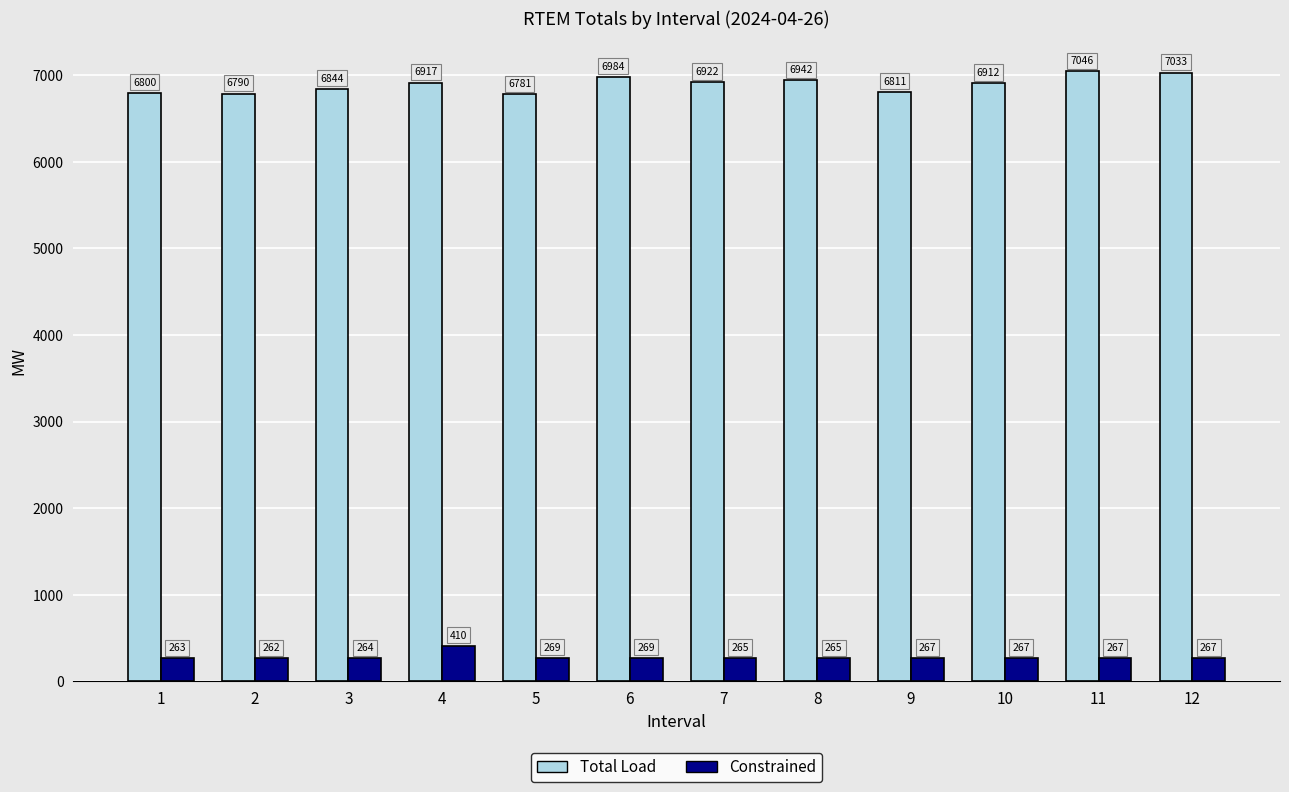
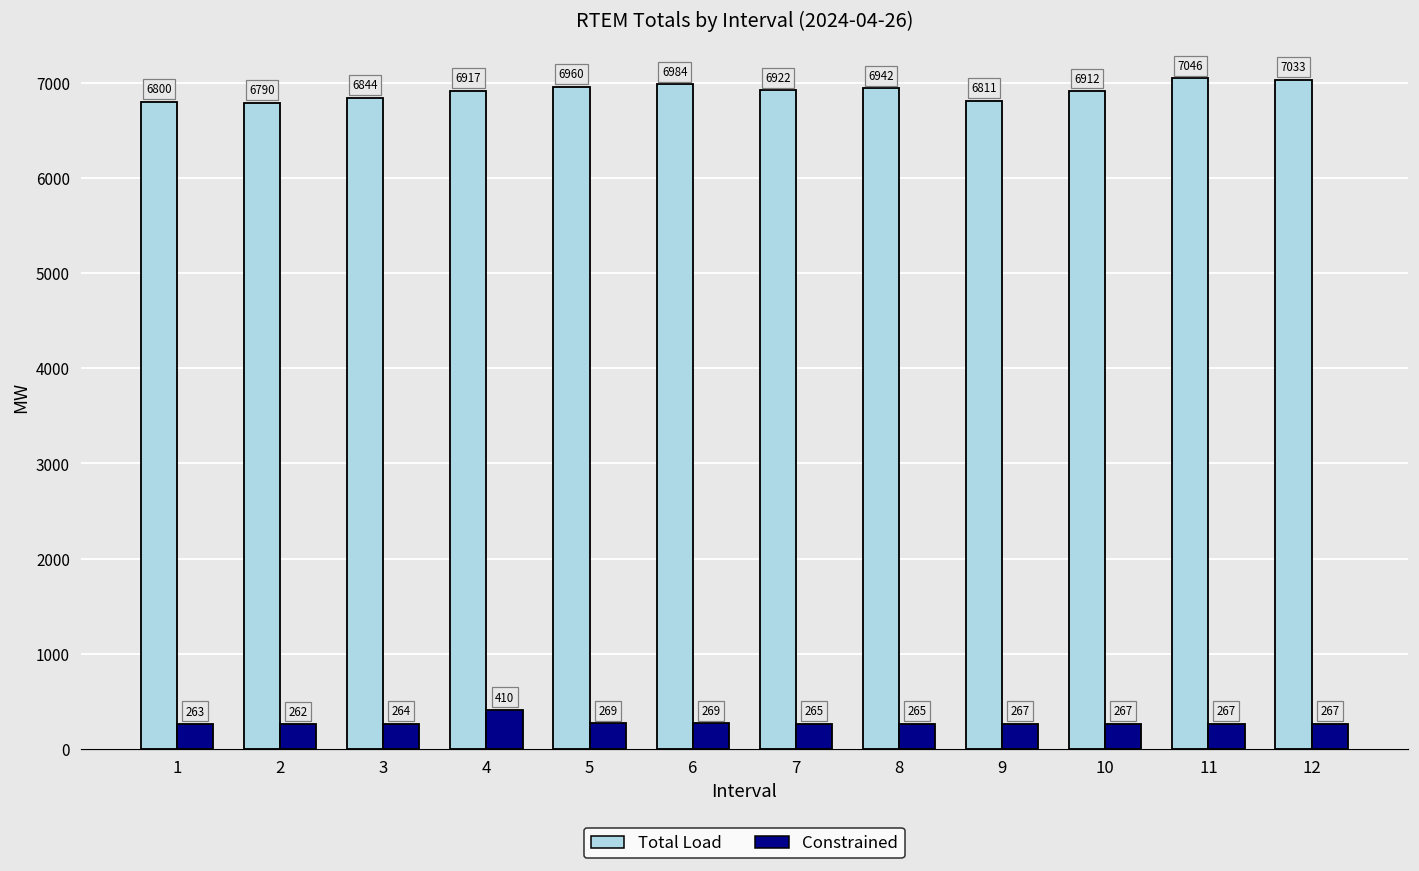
Total Load, 5: 6781 -> 6960
